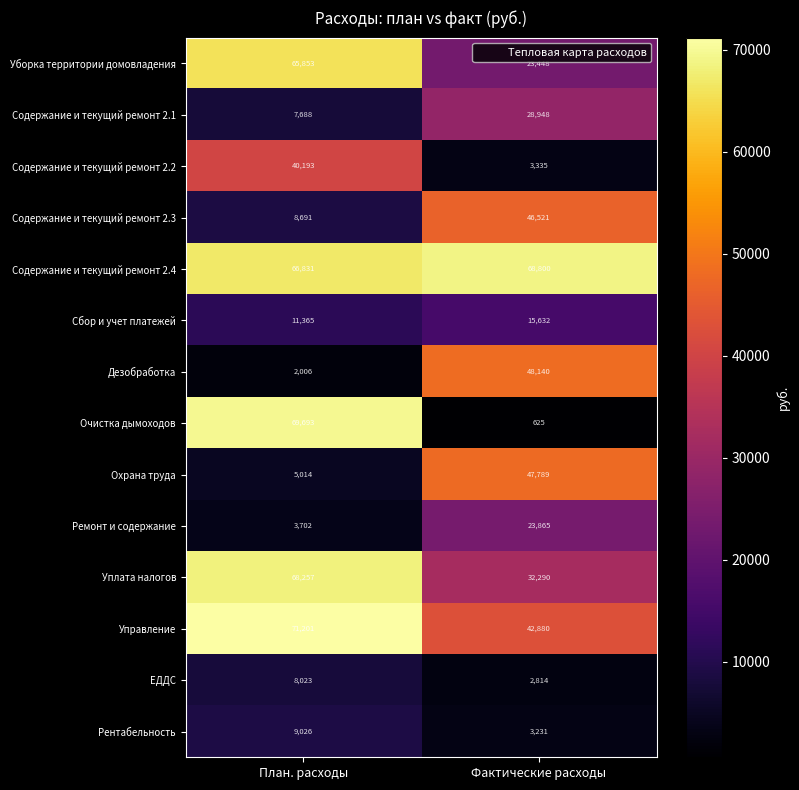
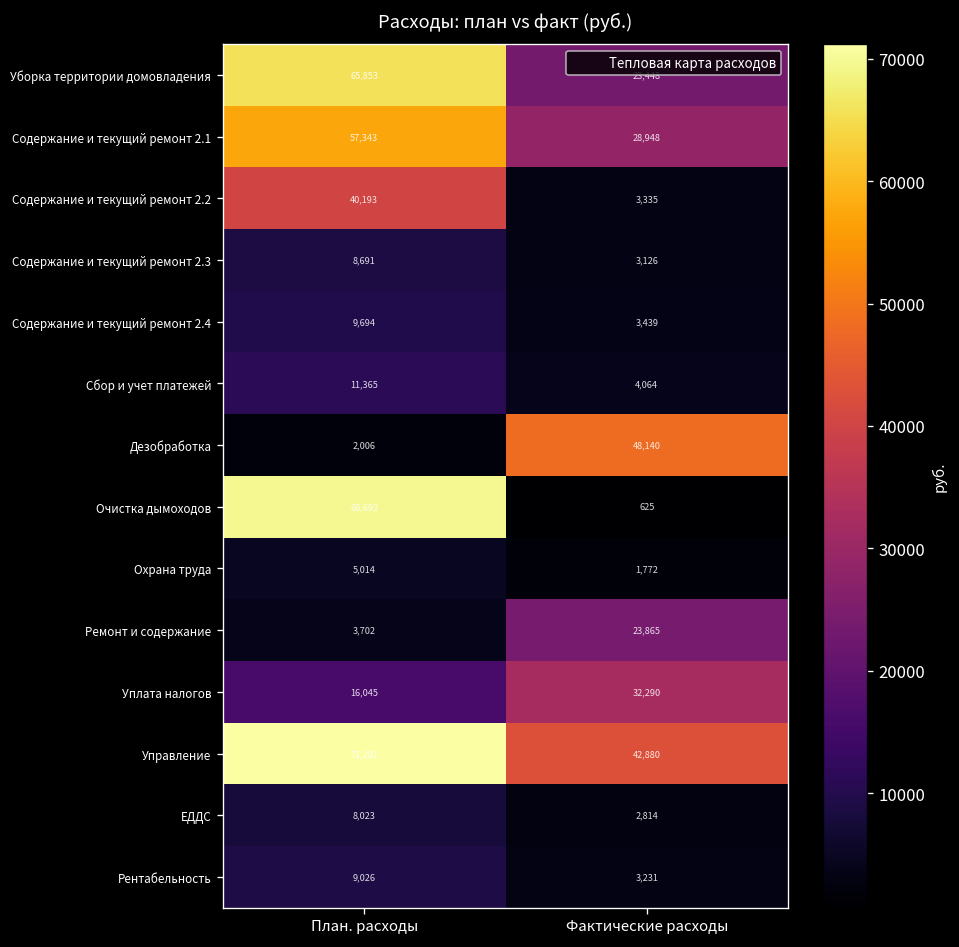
Содержание и текущий ремонт 2.1, План. расходы: 7,688 -> 57,343
Содержание и текущий ремонт 2.3, Фактические расходы: 46,521 -> 3,126
Содержание и текущий ремонт 2.4, План. расходы: 66,831 -> 9,694
Содержание и текущий ремонт 2.4, Фактические расходы: 68,800 -> 3,439
Сбор и учет платежей, Фактические расходы: 15,632 -> 4,064
Охрана труда, Фактические расходы: 47,789 -> 1,772
Уплата налогов, План. расходы: 68,257 -> 16,045
